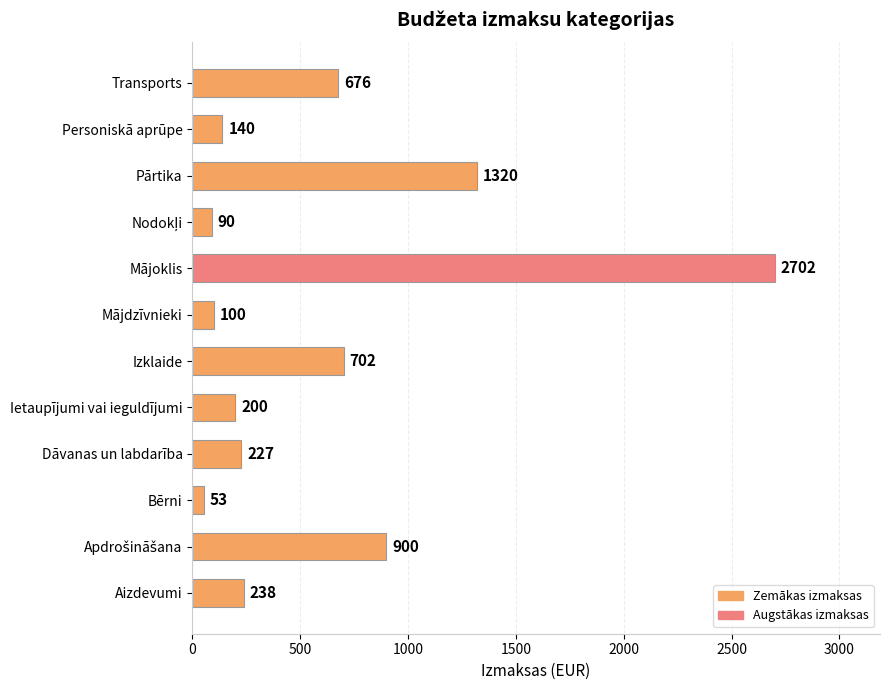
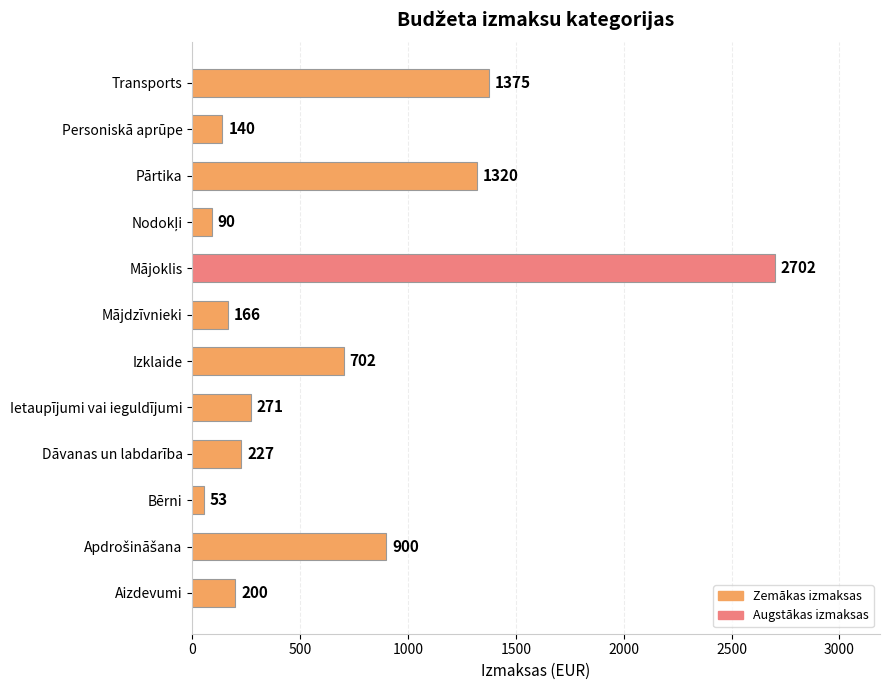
Transports: 676 -> 1375
Mājdzīvnieki: 100 -> 166
Ietaupījumi vai ieguldījumi: 200 -> 271
Aizdevumi: 238 -> 200
